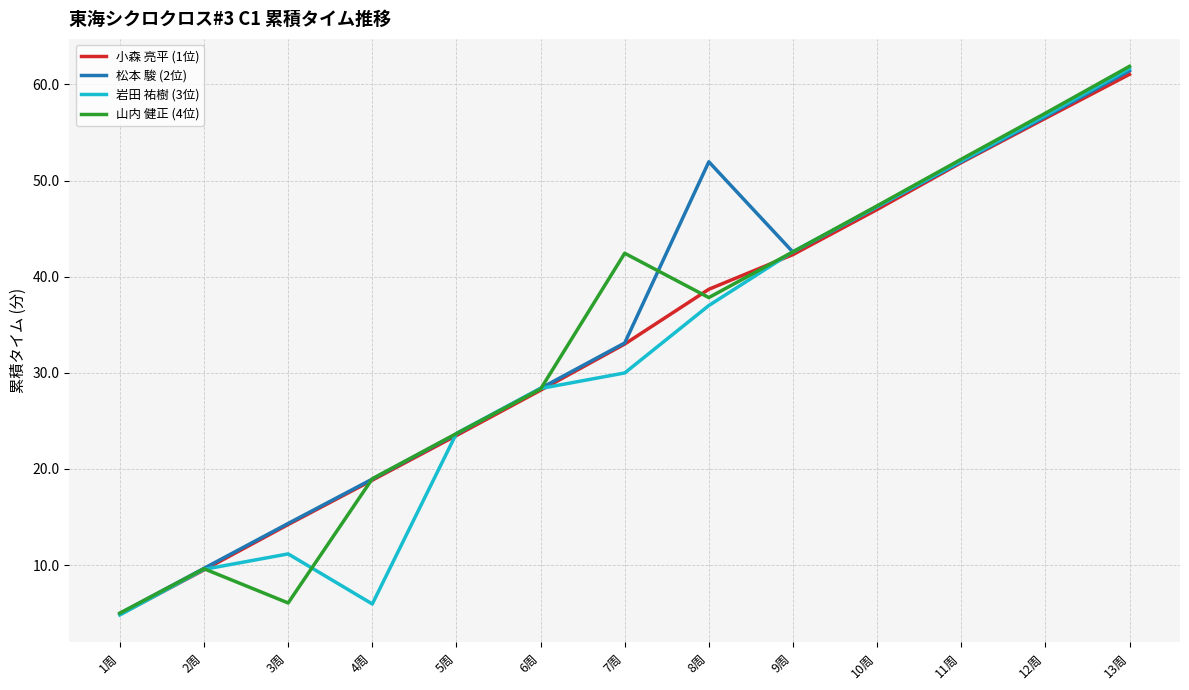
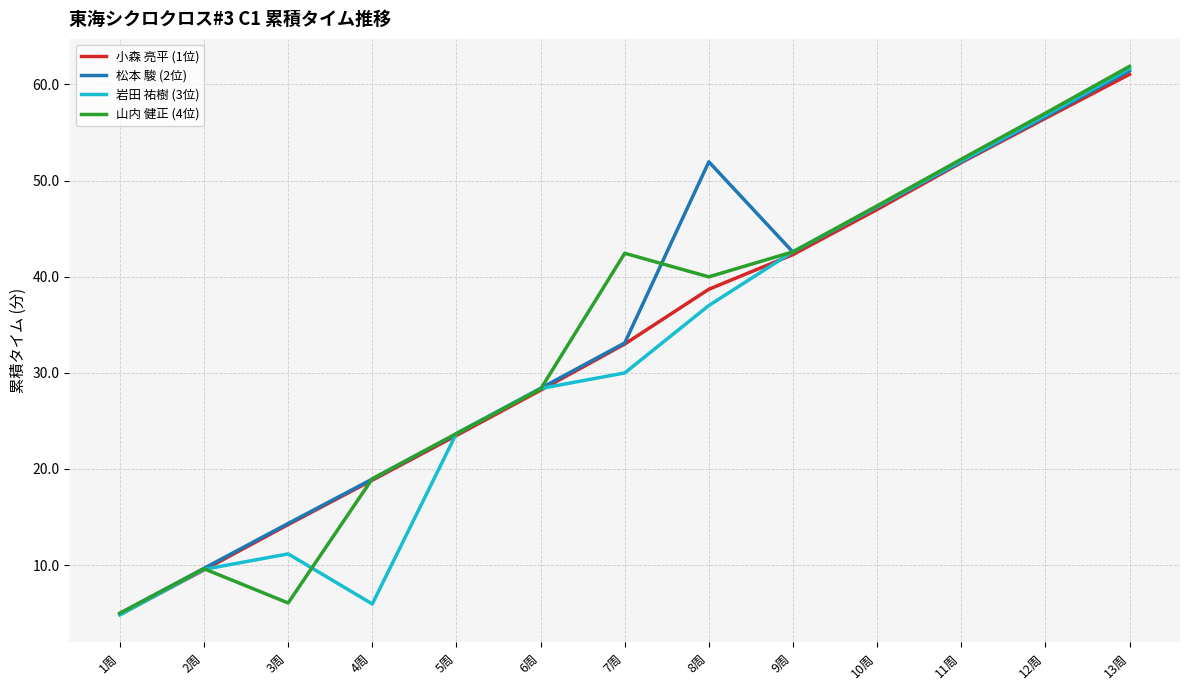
山内 健正 (4位), 8周: 38 -> 40
